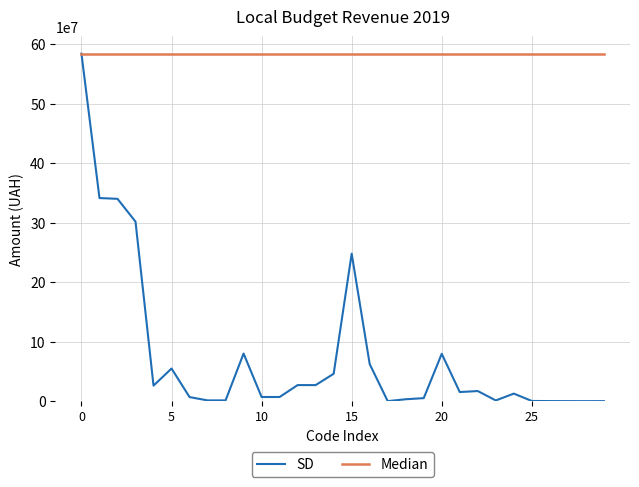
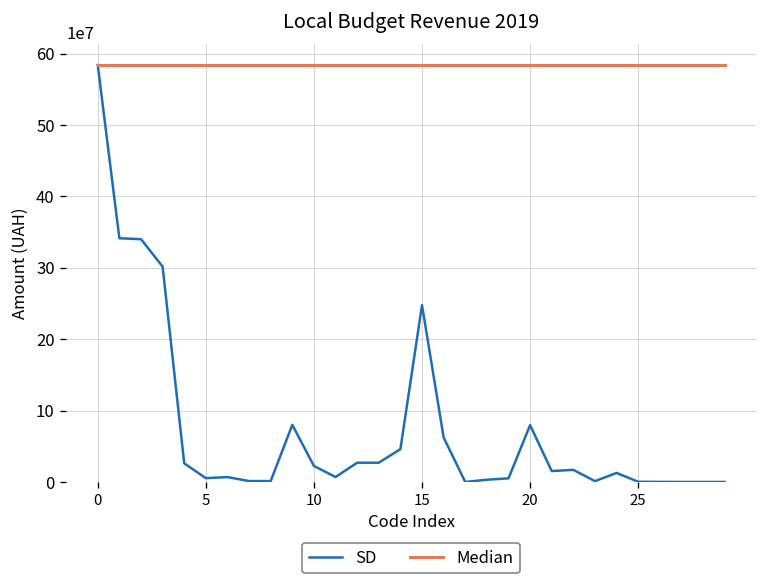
SD, 5: 50000000 -> 10000000
SD, 10: 10000000 -> 20000000
